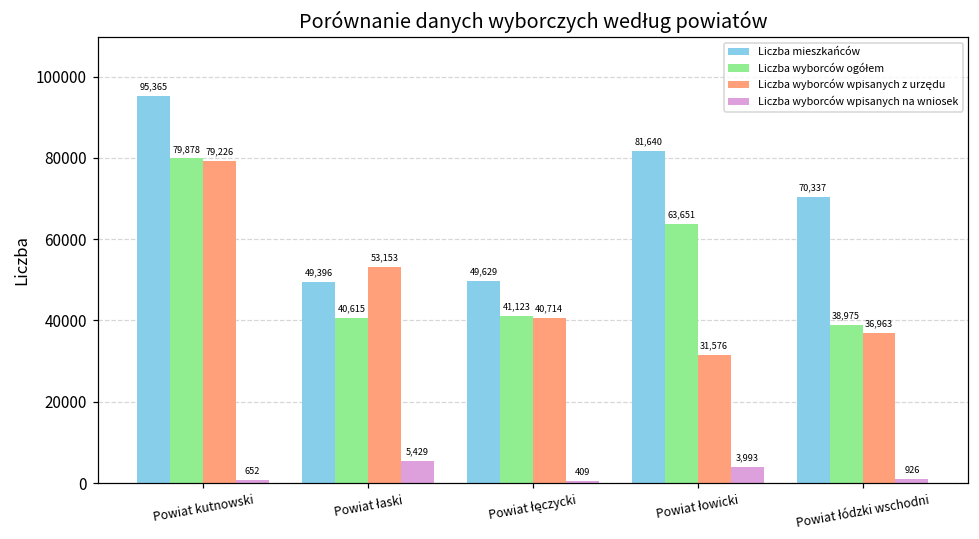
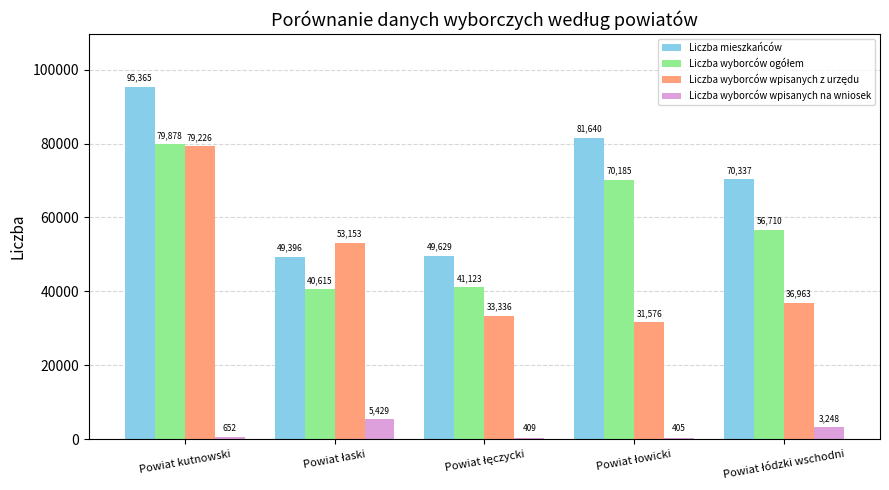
Liczba wyborców wpisanych z urzędu, Powiat łęczycki: 40,714 -> 33,336
Liczba wyborców ogółem, Powiat łowicki: 63,651 -> 70,185
Liczba wyborców wpisanych na wniosek, Powiat łowicki: 3,993 -> 405
Liczba wyborców ogółem, Powiat łódzki wschodni: 38,975 -> 56,710
Liczba wyborców wpisanych na wniosek, Powiat łódzki wschodni: 926 -> 3,248
